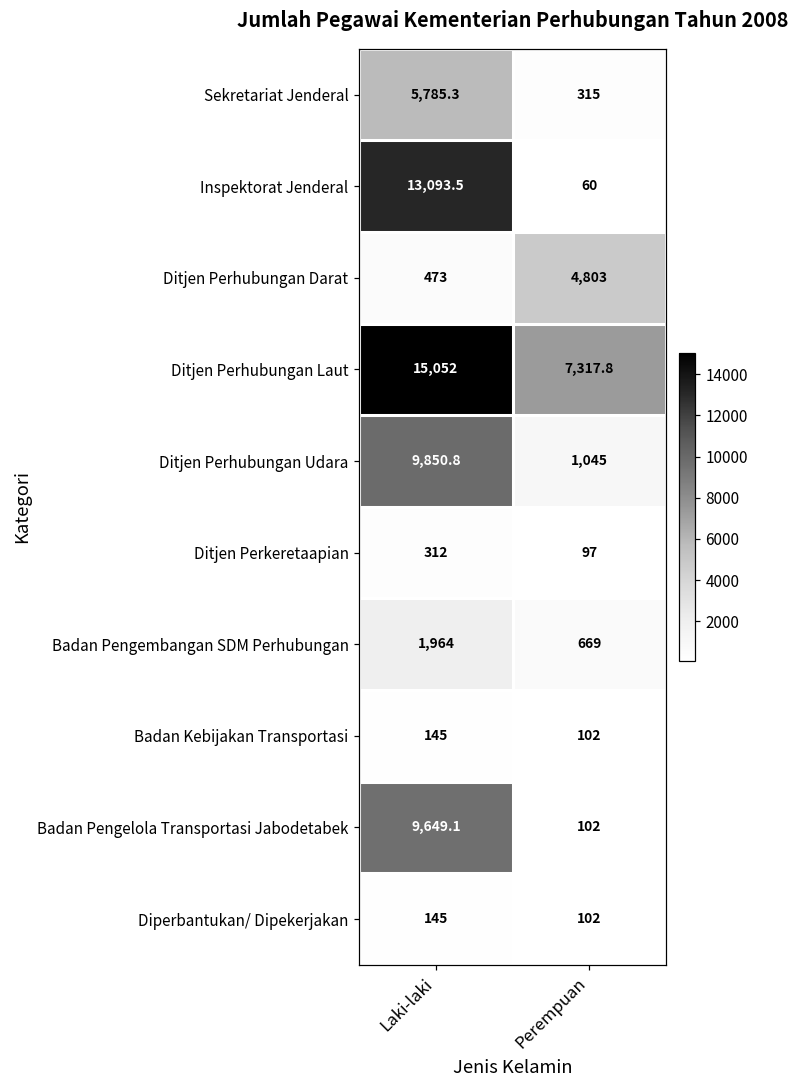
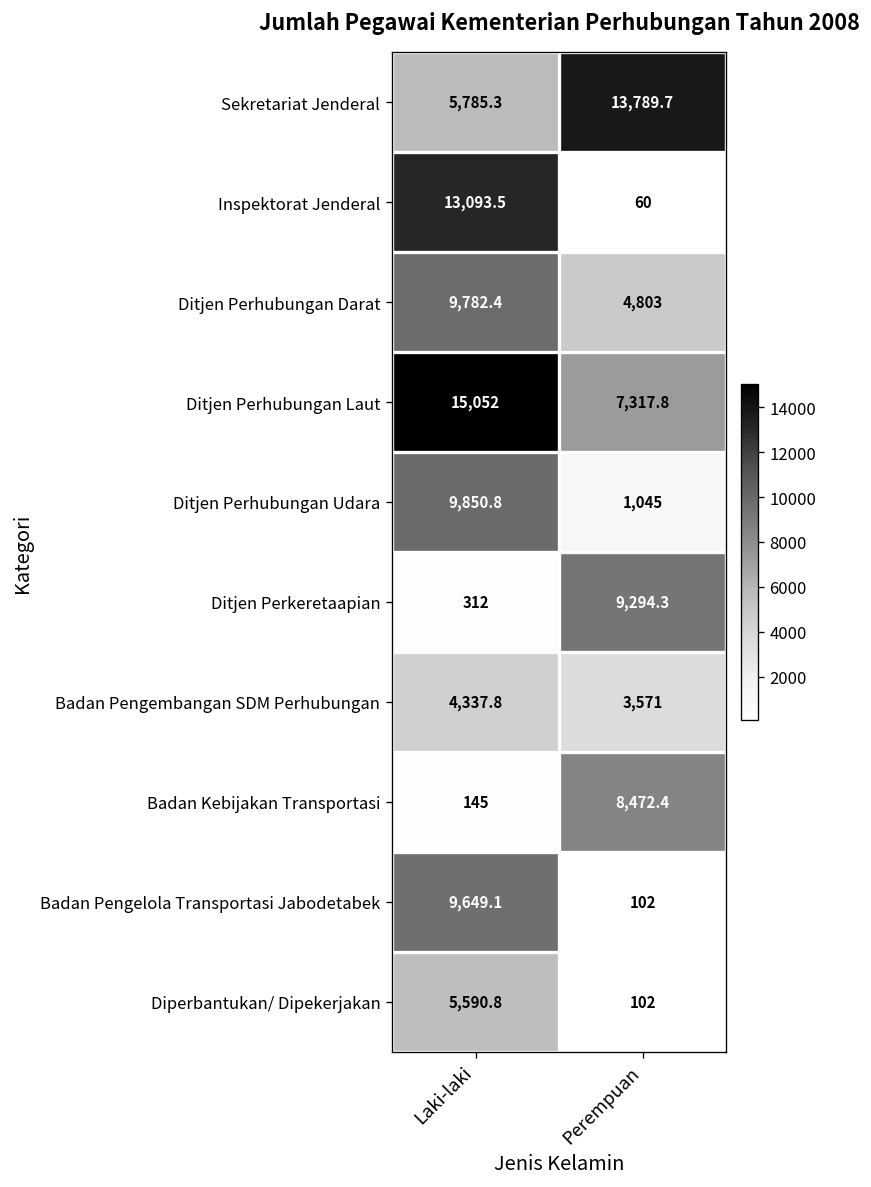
Sekretariat Jenderal, Perempuan: 315 -> 13,789.7
Ditjen Perhubungan Darat, Laki-laki: 473 -> 9,782.4
Ditjen Perkeretaapian, Perempuan: 97 -> 9,294.3
Badan Pengembangan SDM Perhubungan, Laki-laki: 1,964 -> 4,337.8
Badan Pengembangan SDM Perhubungan, Perempuan: 669 -> 3,571
Badan Kebijakan Transportasi, Perempuan: 102 -> 8,472.4
Diperbantukan/ Dipekerjakan, Laki-laki: 145 -> 5,590.8
